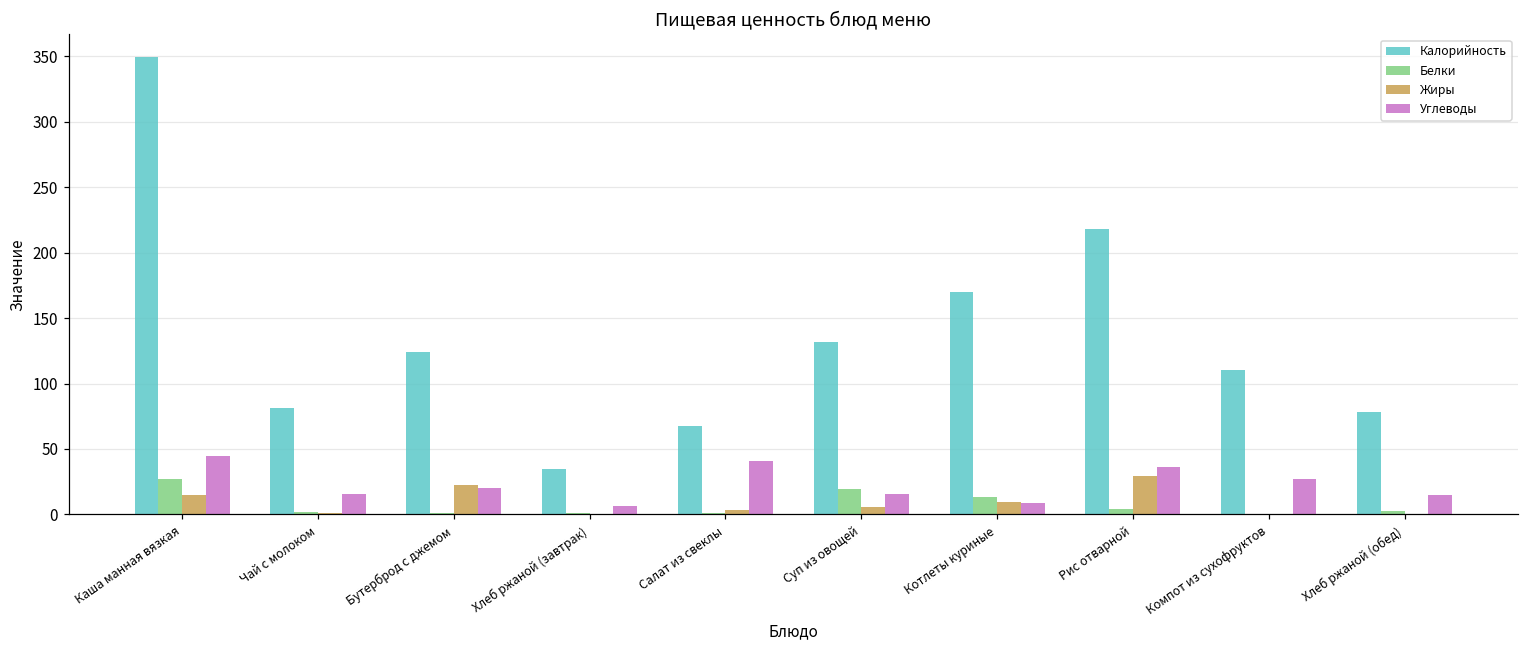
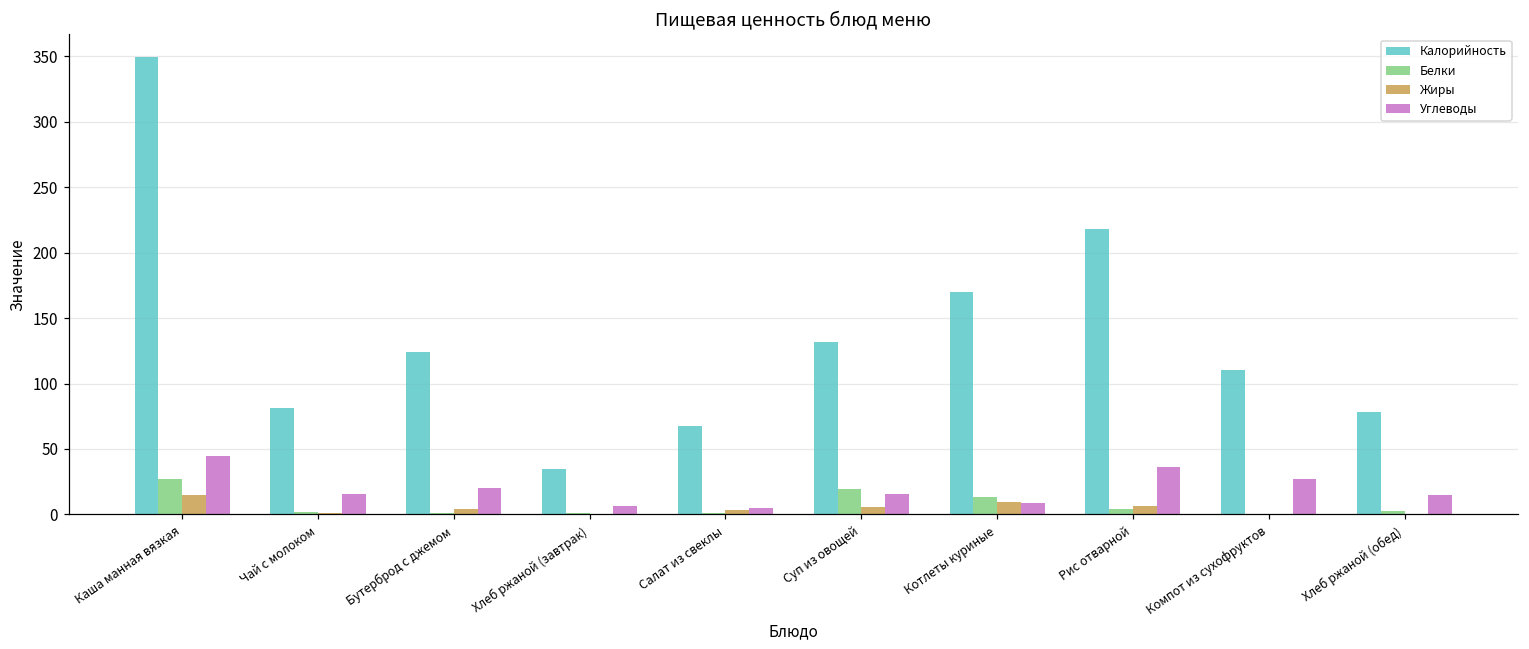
Жиры, Бутерброд с джемом: 23 -> 4
Углеводы, Салат из свеклы: 41 -> 5
Жиры, Рис отварной: 29 -> 6
